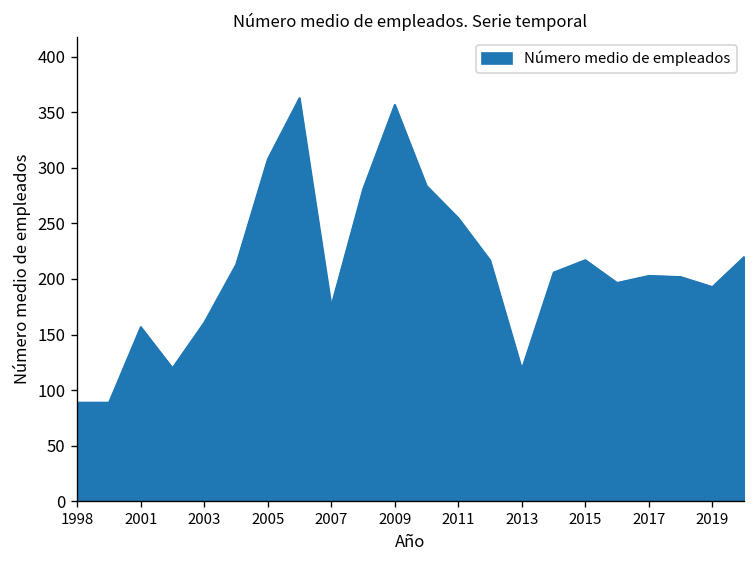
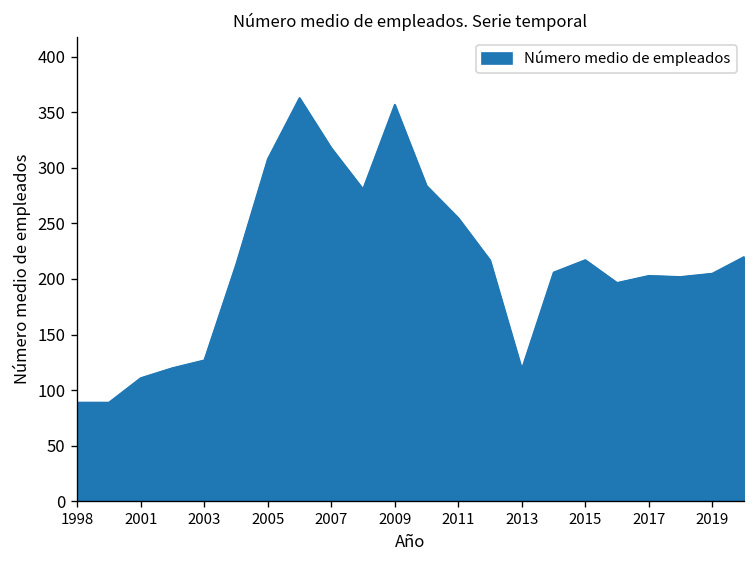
2001: 160 -> 110
2003: 160 -> 130
2007: 180 -> 320
2019: 190 -> 210
